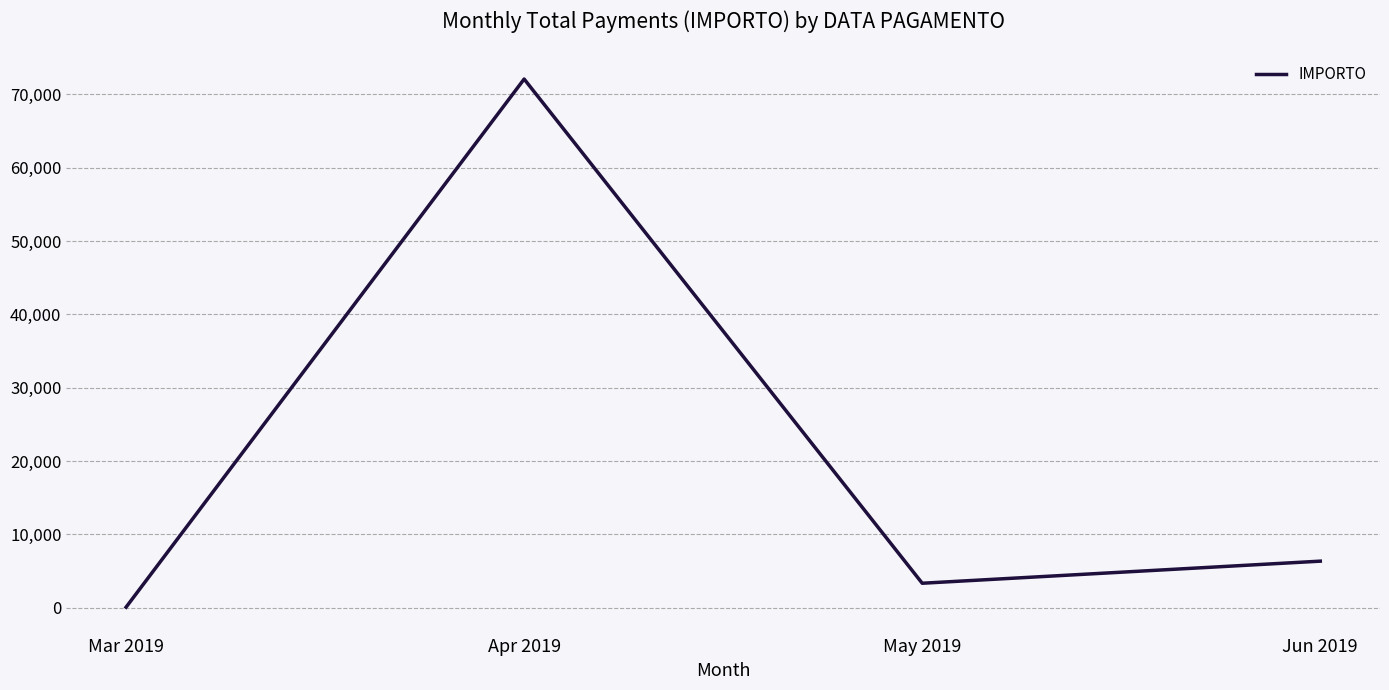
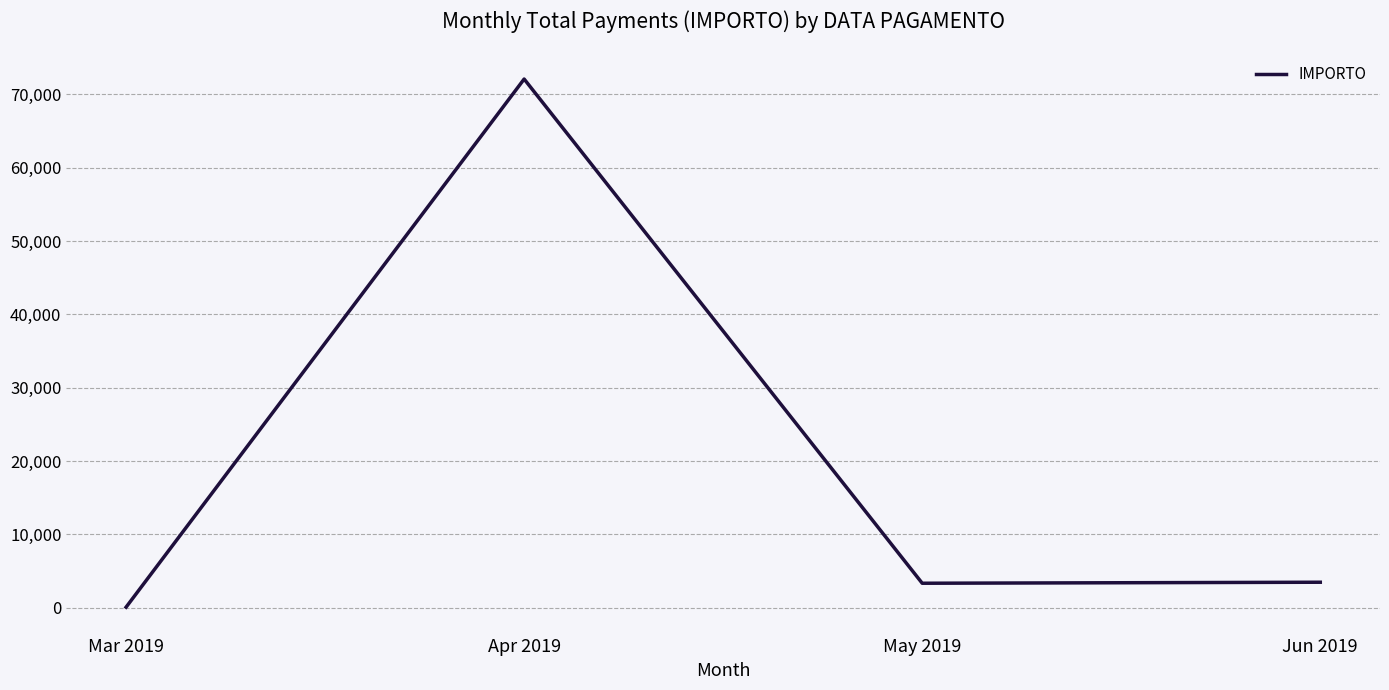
Jun 2019: 6,000 -> 3,000
